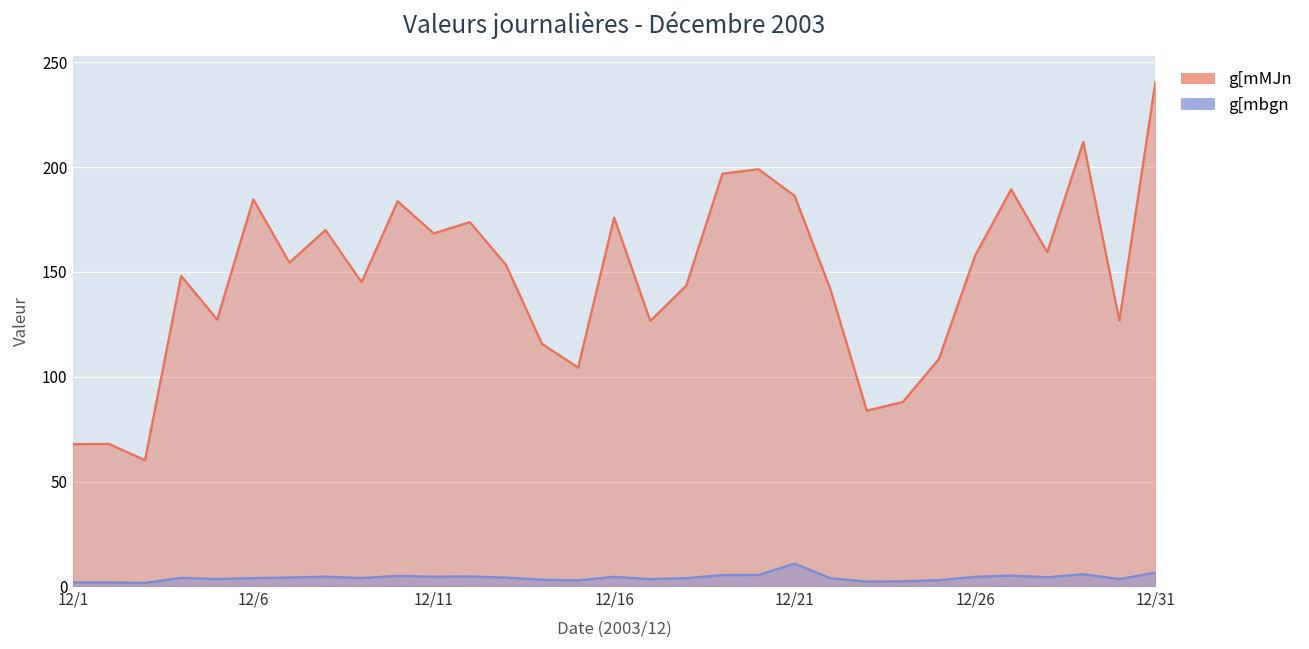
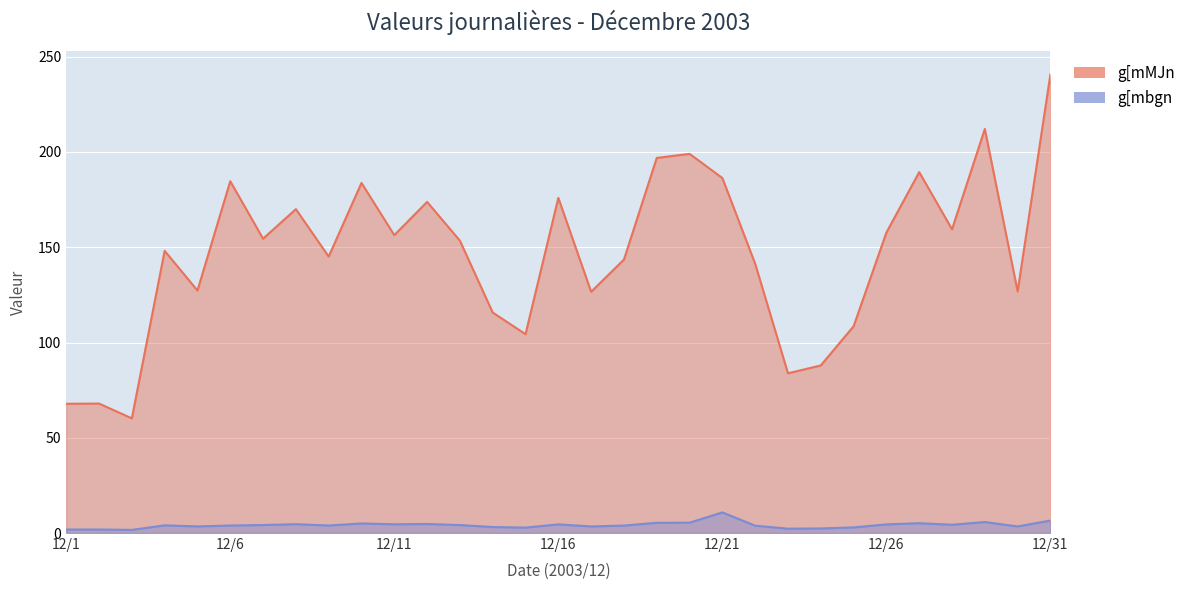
g[mMJn, 12/11: 168 -> 156
